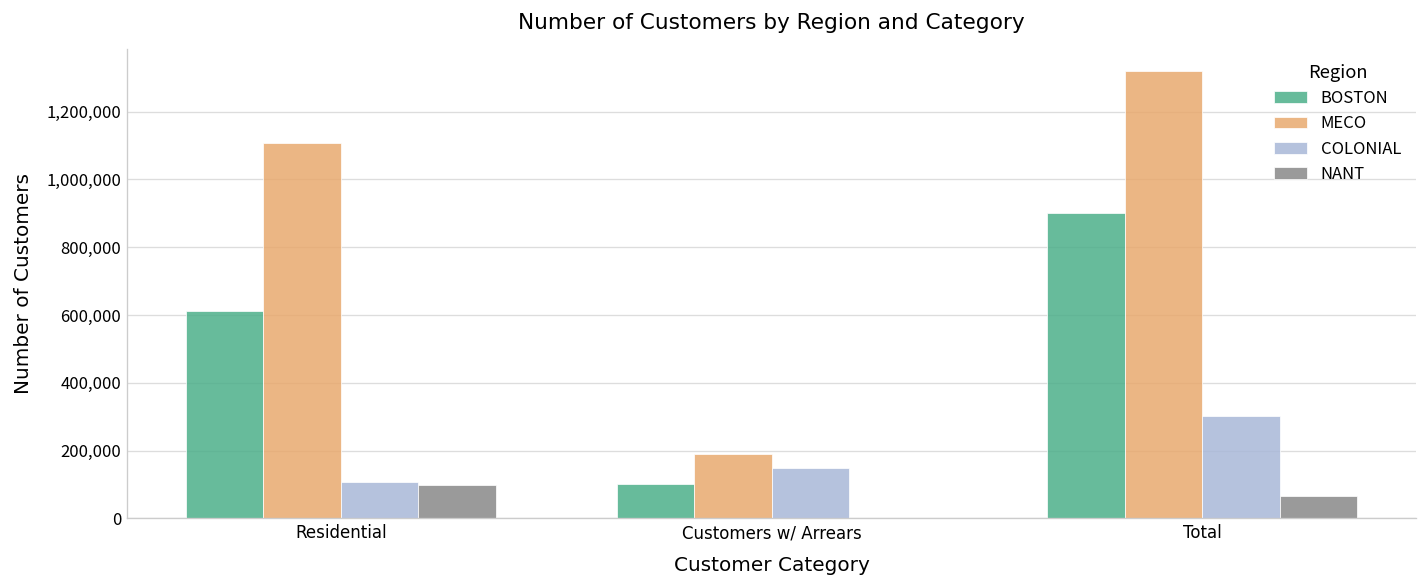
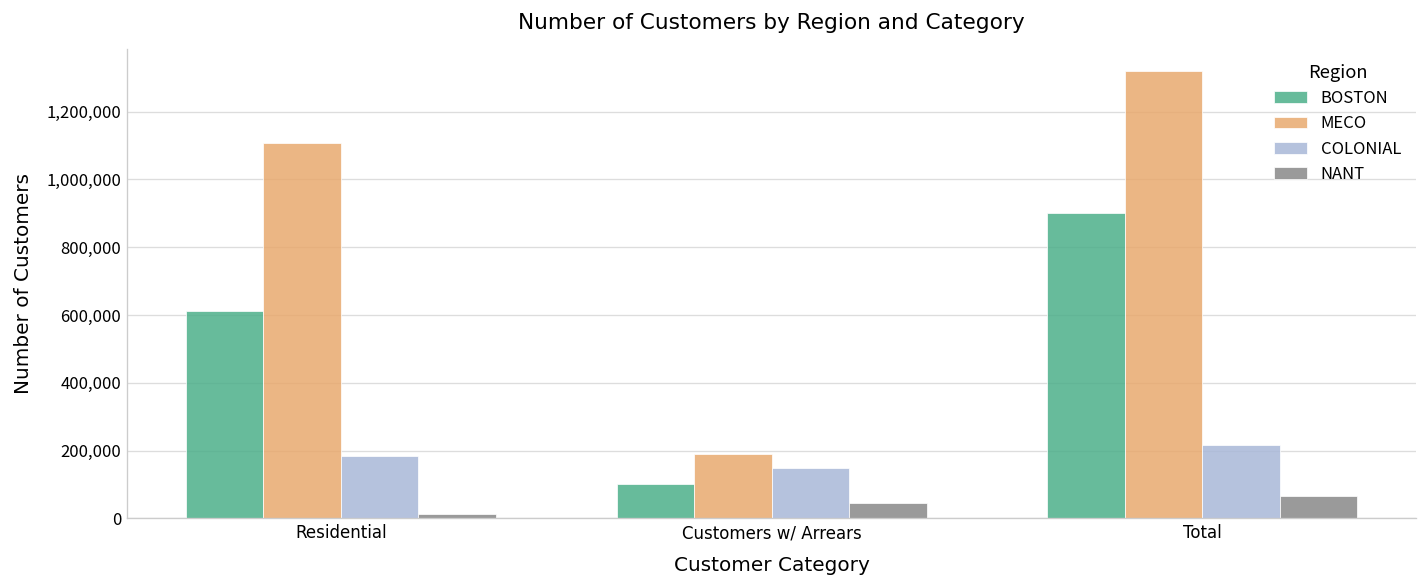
COLONIAL, Residential: 110,000 -> 180,000
NANT, Residential: 100,000 -> 10,000
NANT, Customers w/ Arrears: 0 -> 50,000
COLONIAL, Total: 300,000 -> 220,000
